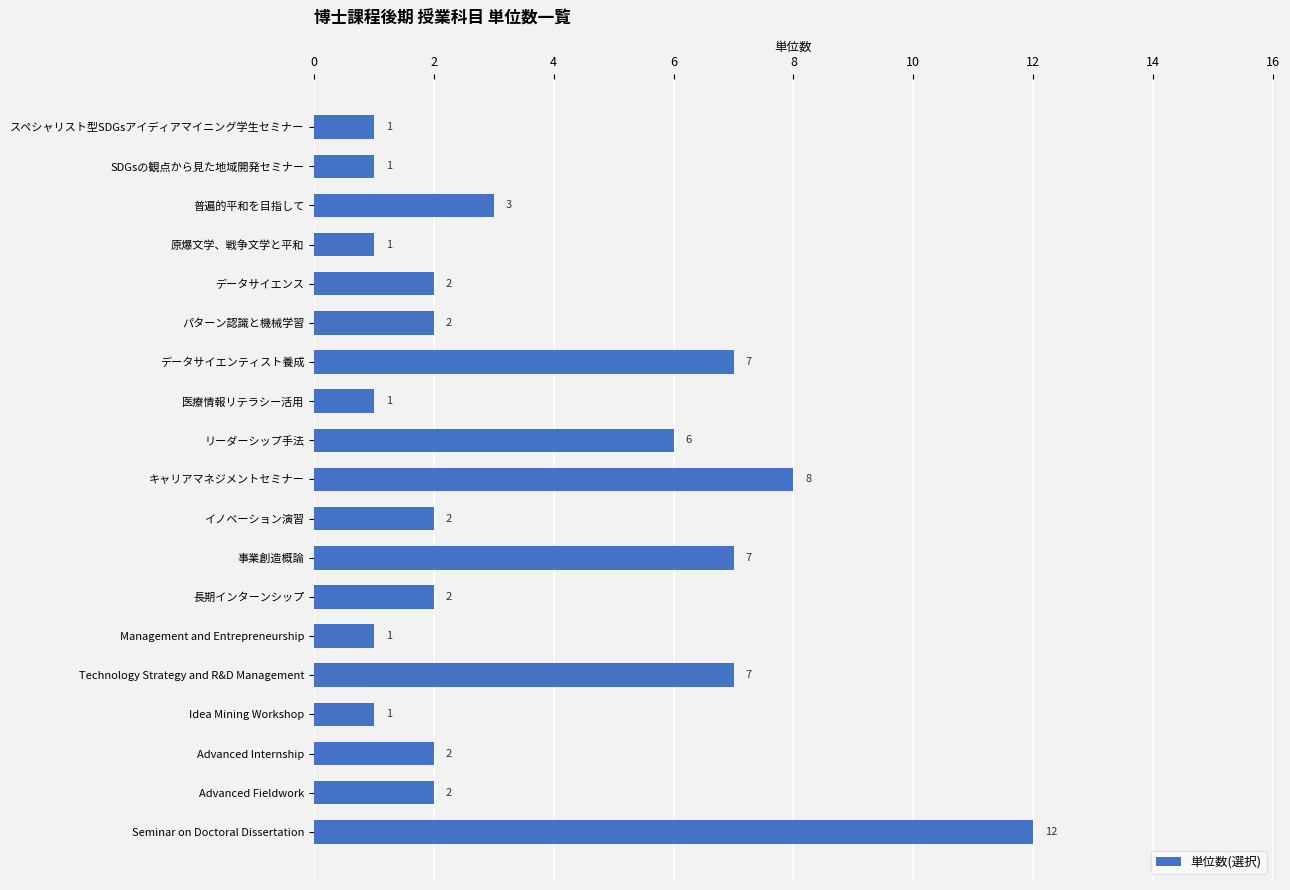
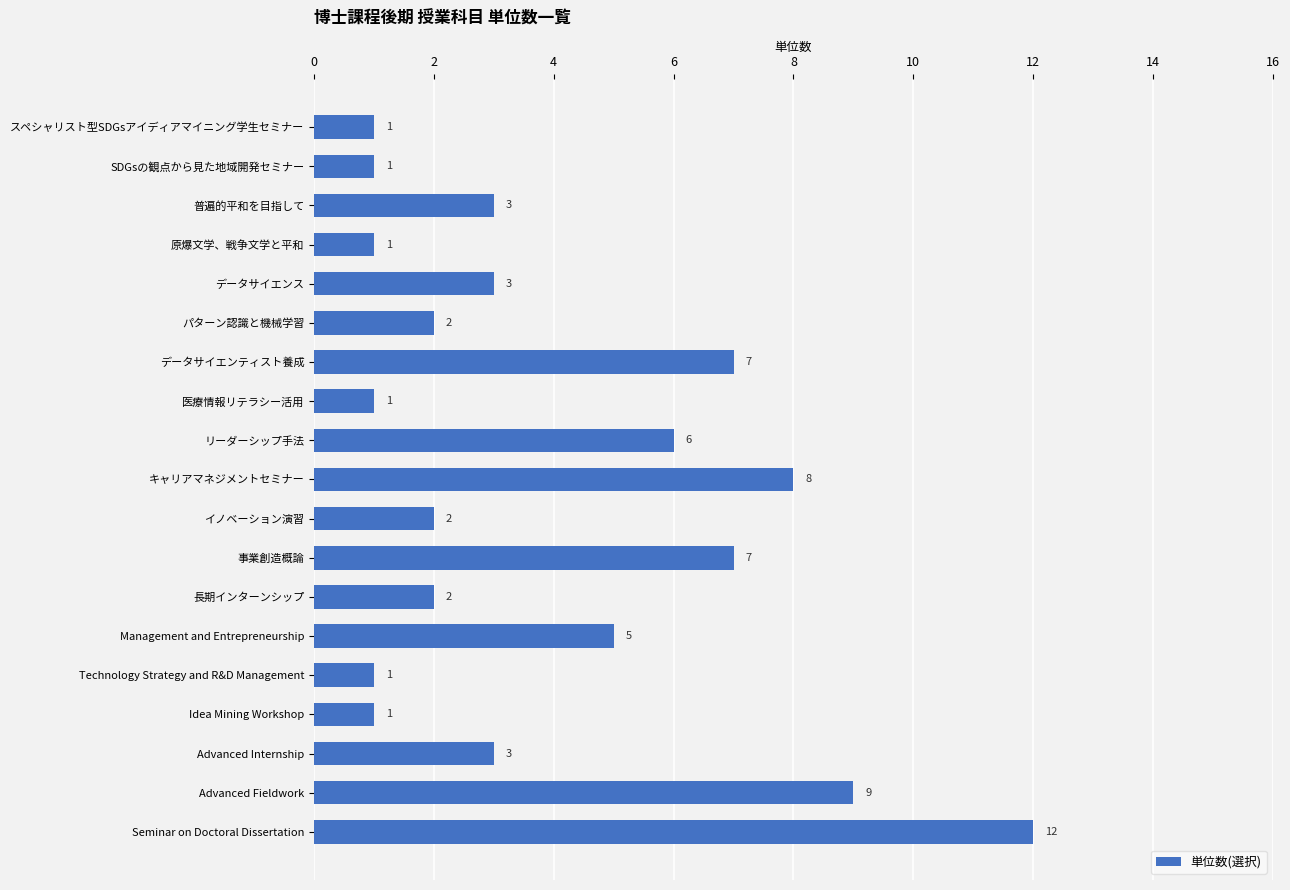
データサイエンス: 2 -> 3
Management and Entrepreneurship: 1 -> 5
Technology Strategy and R&D Management: 7 -> 1
Advanced Internship: 2 -> 3
Advanced Fieldwork: 2 -> 9
